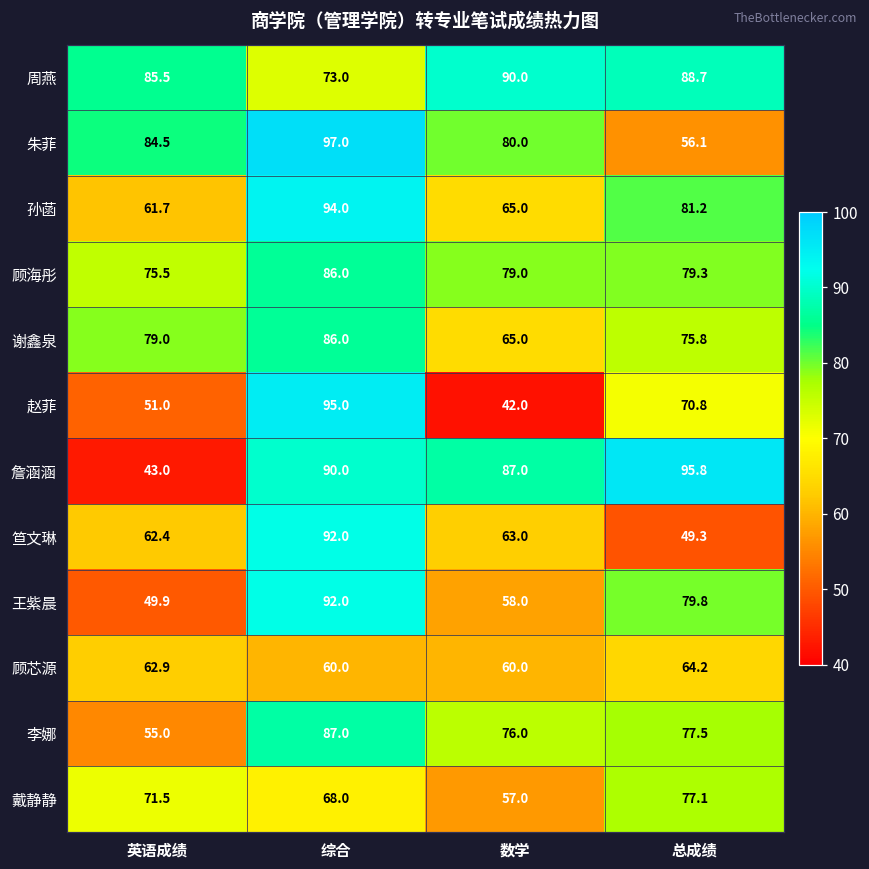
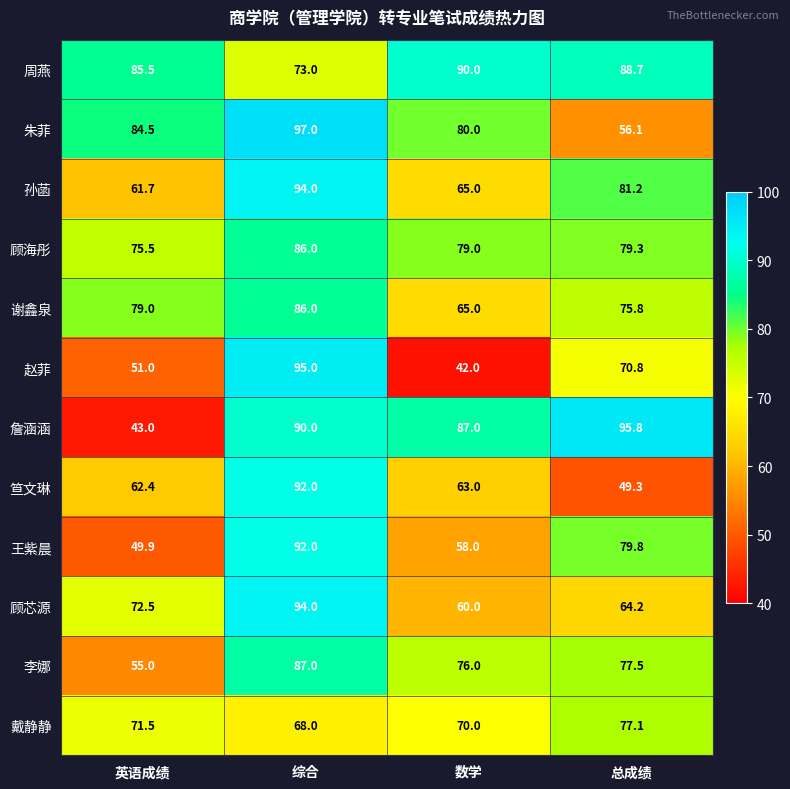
顾芯源, 英语成绩: 62.9 -> 72.5
顾芯源, 综合: 60.0 -> 94.0
戴静静, 数学: 57.0 -> 70.0
